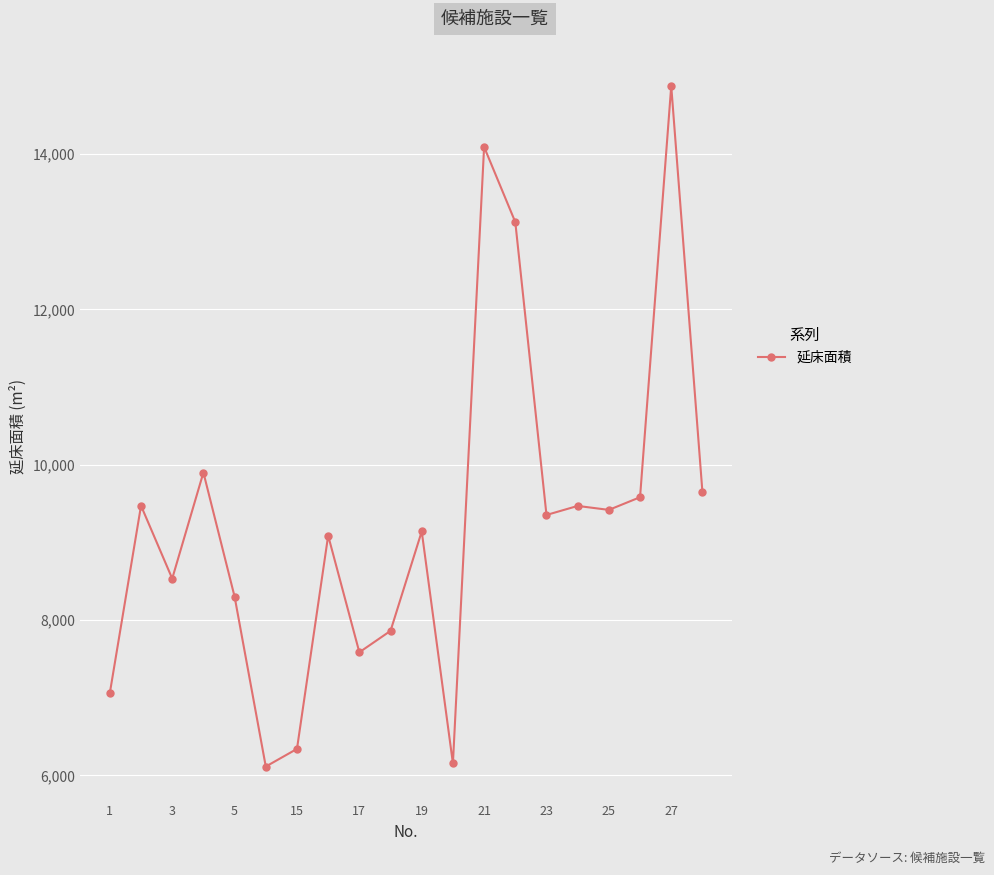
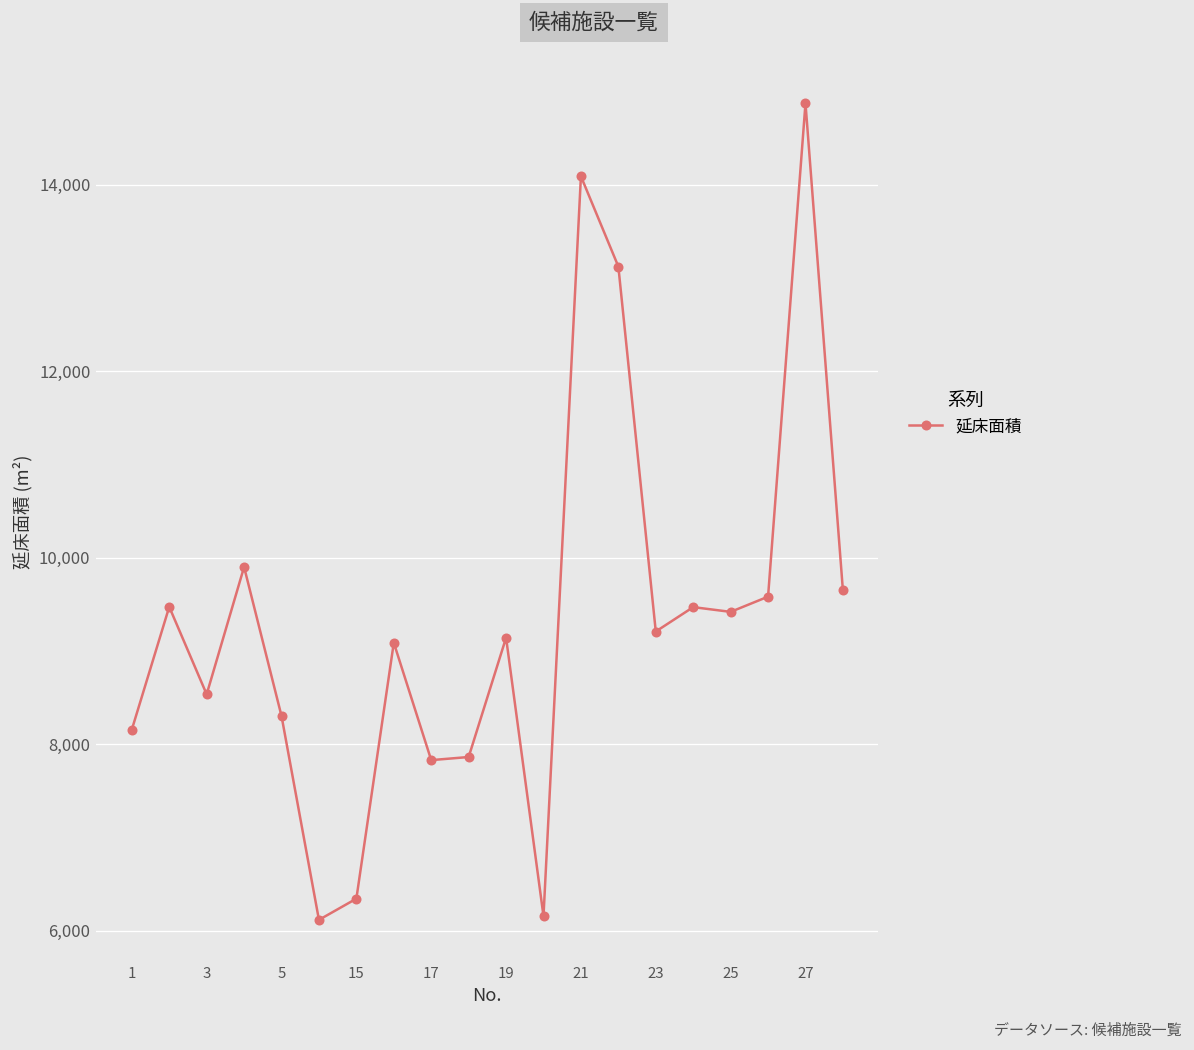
1: 7,100 -> 8,200
17: 7,600 -> 7,800
23: 9,400 -> 9,200
